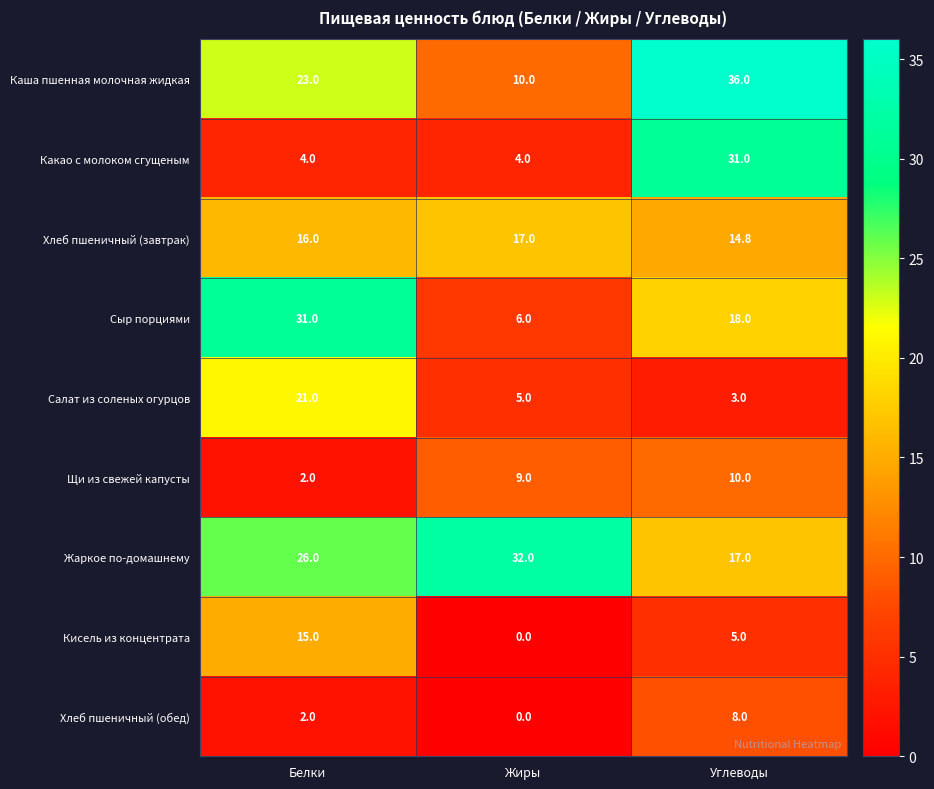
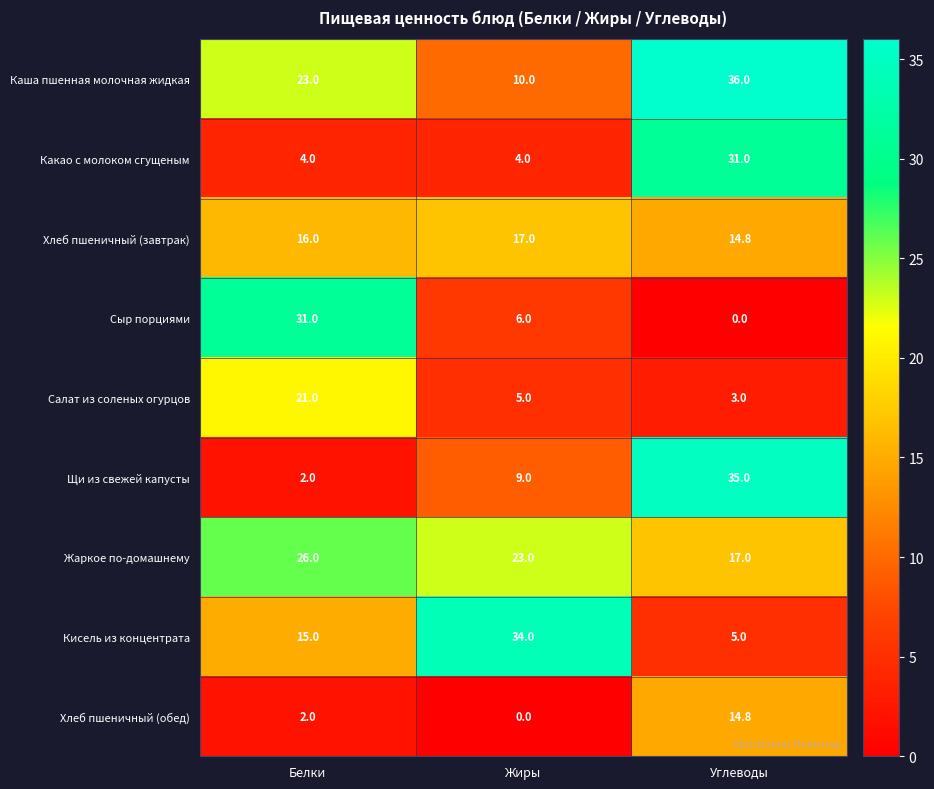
Сыр порциями, Углеводы: 18.0 -> 0.0
Щи из свежей капусты, Углеводы: 10.0 -> 35.0
Жаркое по-домашнему, Жиры: 32.0 -> 23.0
Кисель из концентрата, Жиры: 0.0 -> 34.0
Хлеб пшеничный (обед), Углеводы: 8.0 -> 14.8
